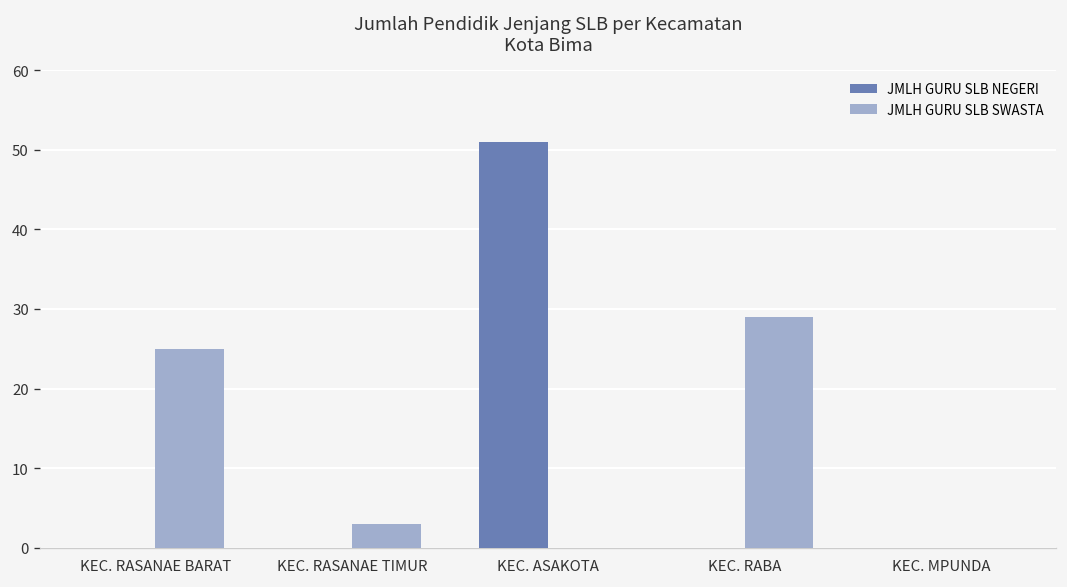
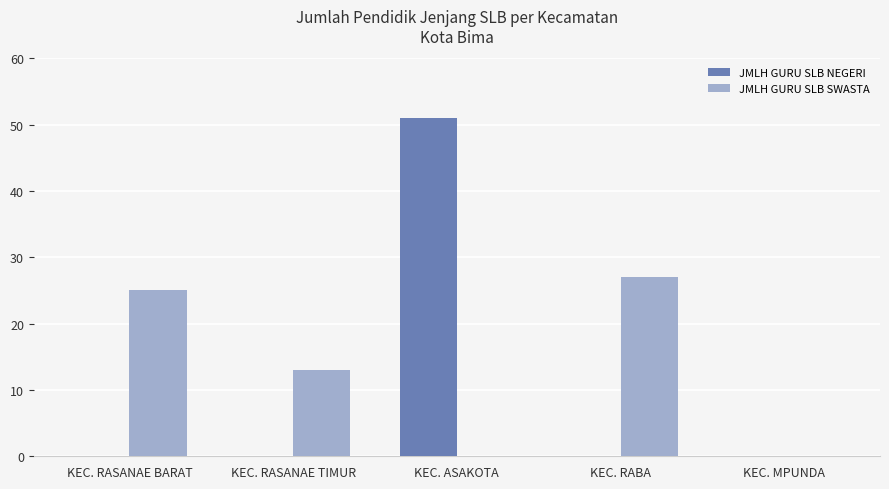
JMLH GURU SLB SWASTA, KEC. RASANAE TIMUR: 3 -> 13
JMLH GURU SLB SWASTA, KEC. RABA: 29 -> 27
